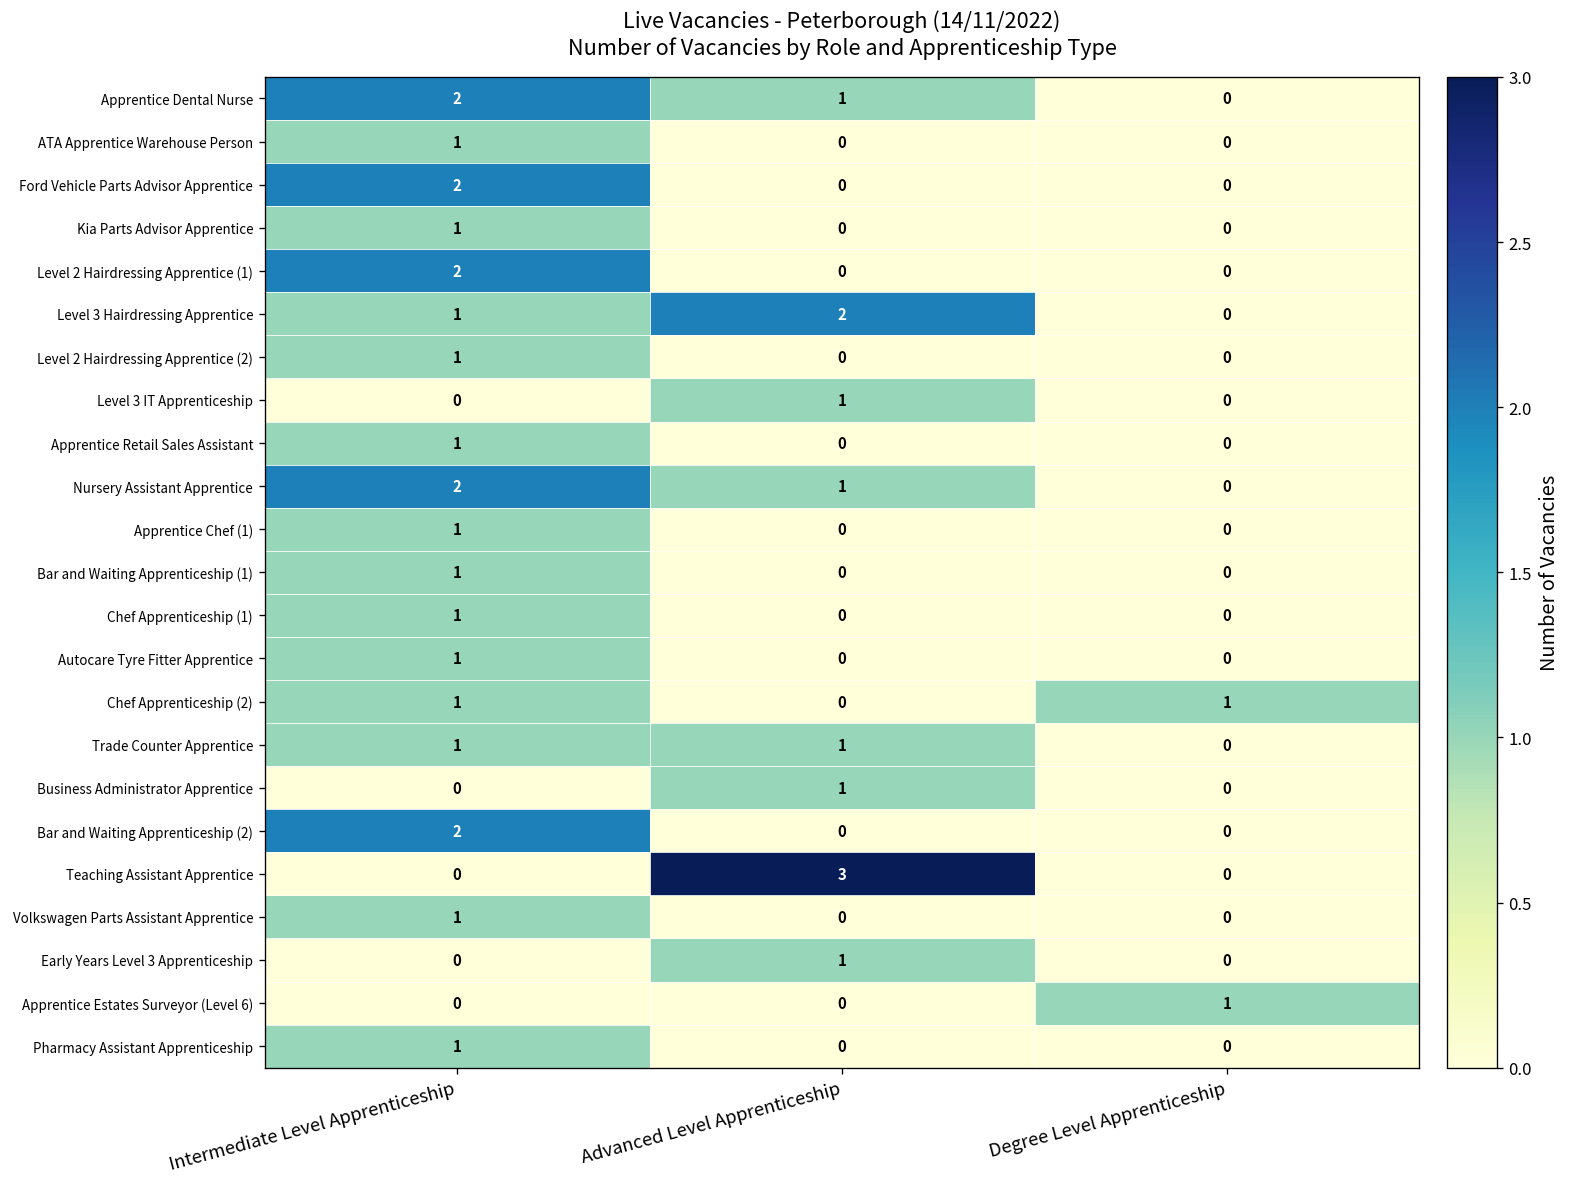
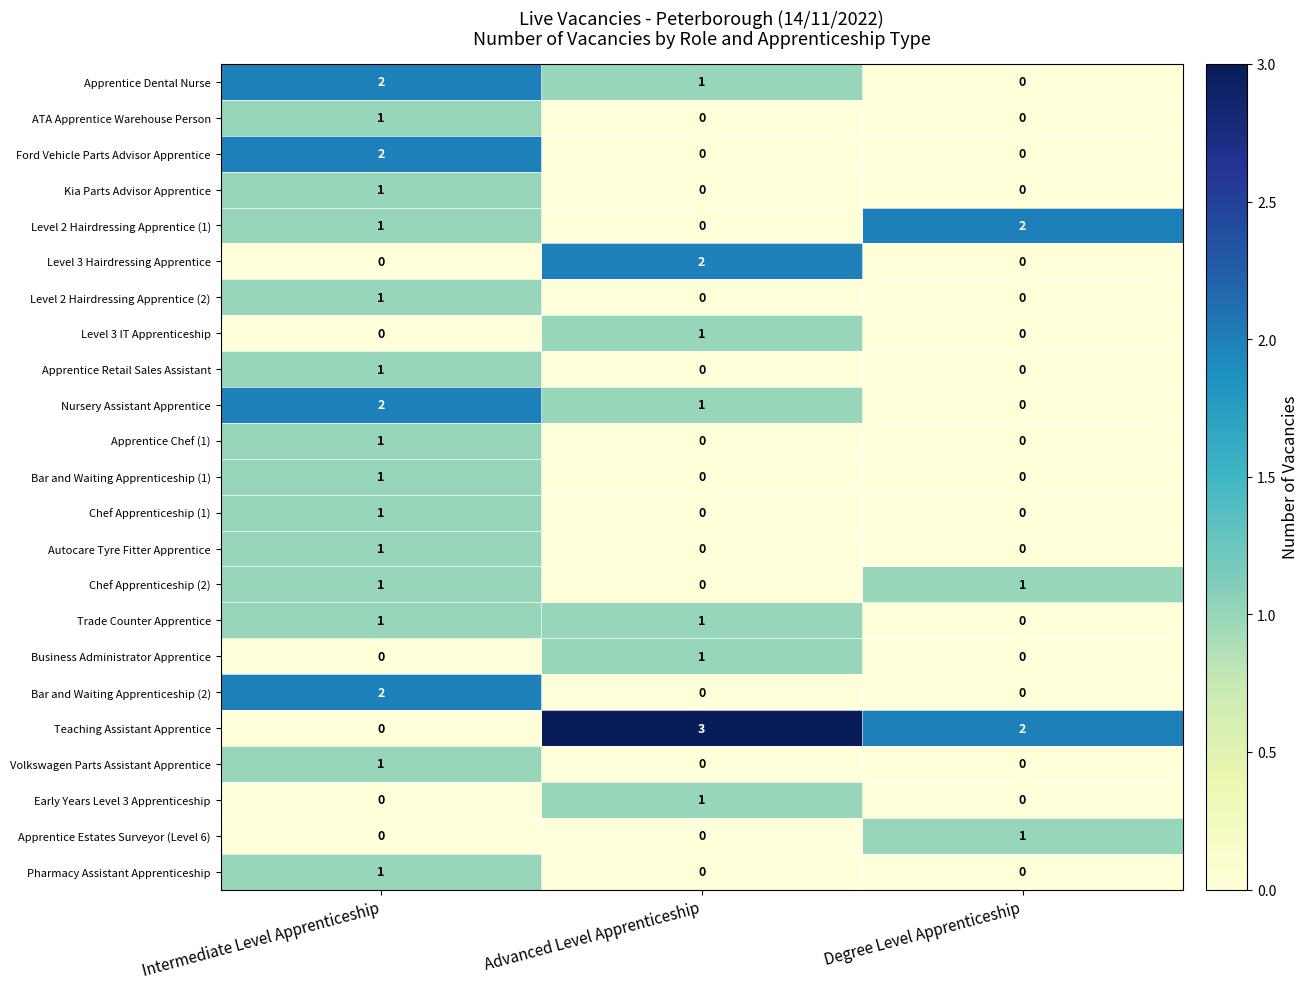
Level 2 Hairdressing Apprentice (1), Intermediate Level Apprenticeship: 2 -> 1
Level 2 Hairdressing Apprentice (1), Degree Level Apprenticeship: 0 -> 2
Level 3 Hairdressing Apprentice, Intermediate Level Apprenticeship: 1 -> 0
Teaching Assistant Apprentice, Degree Level Apprenticeship: 0 -> 2
